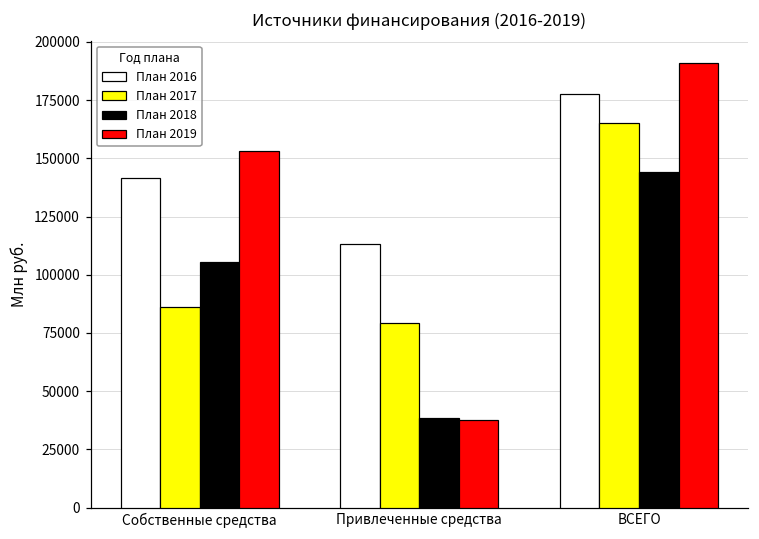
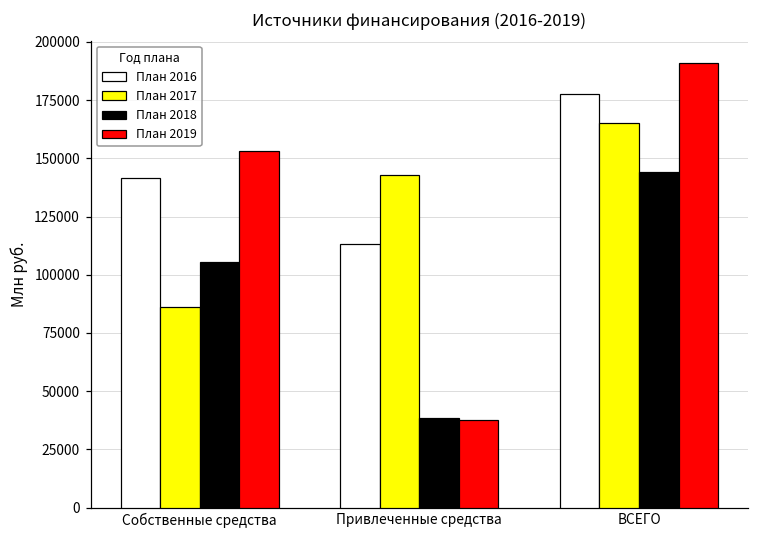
План 2017, Привлеченные средства: 79000 -> 143000
